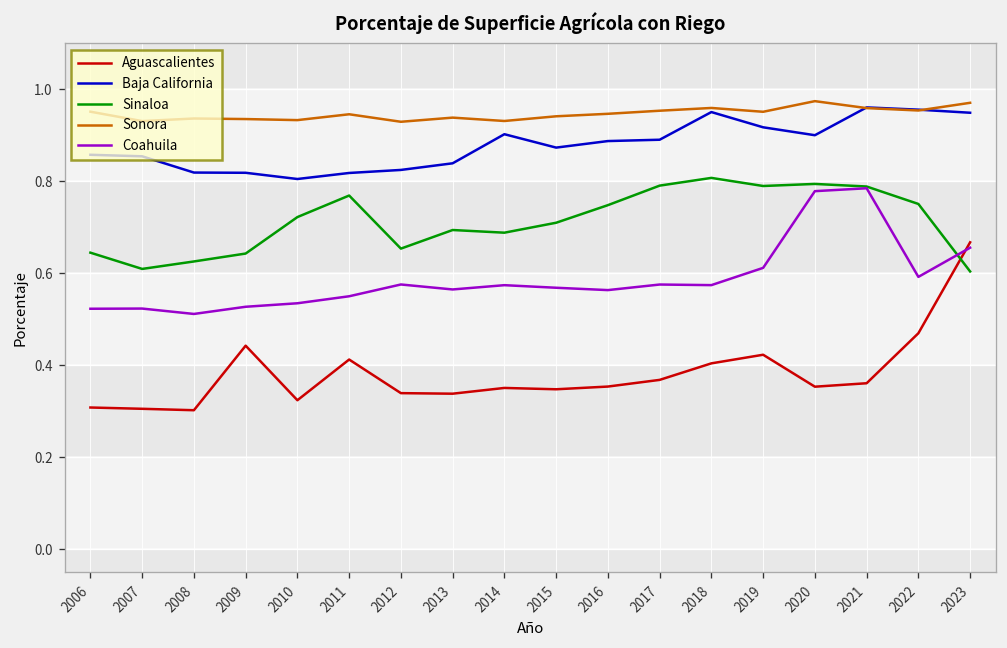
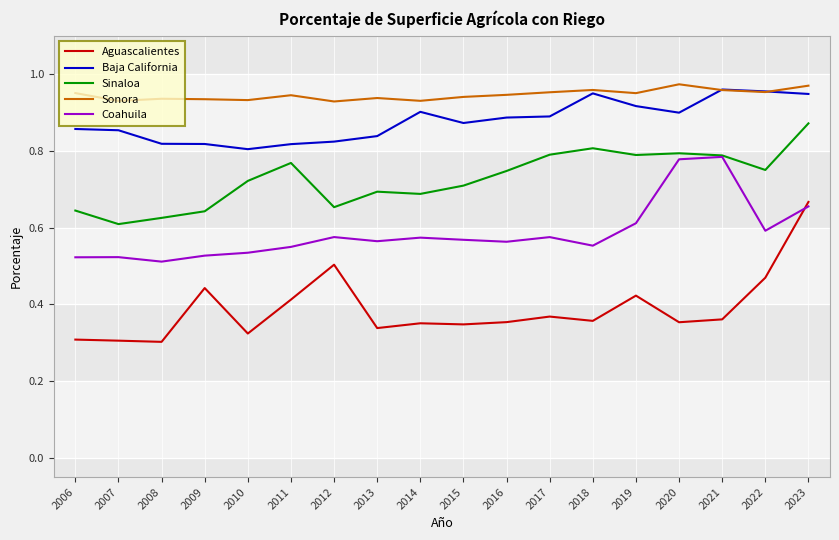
Aguascalientes, 2012: 0.34 -> 0.50
Aguascalientes, 2018: 0.40 -> 0.36
Coahuila, 2018: 0.57 -> 0.55
Sinaloa, 2023: 0.60 -> 0.87
